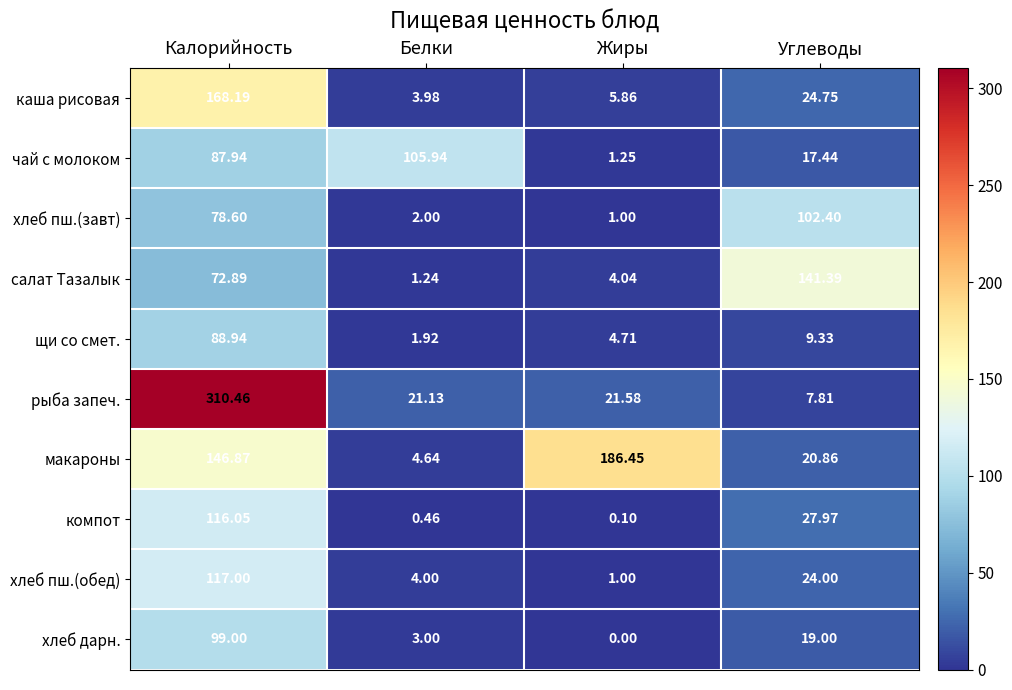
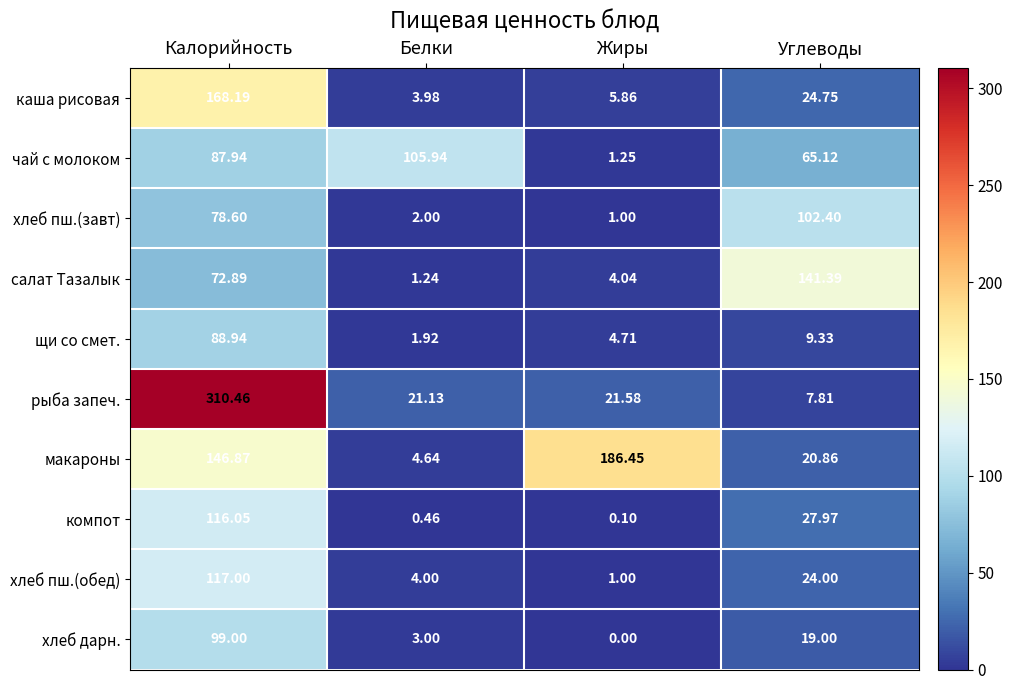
чай с молоком, Углеводы: 17.44 -> 65.12
